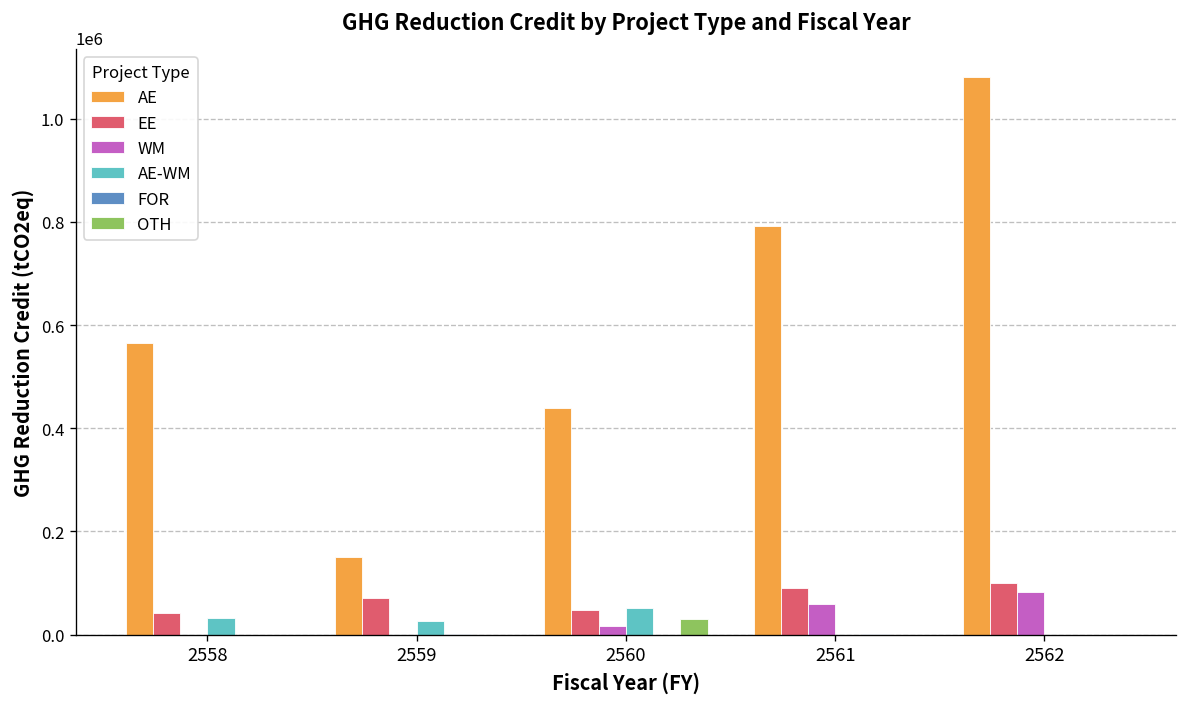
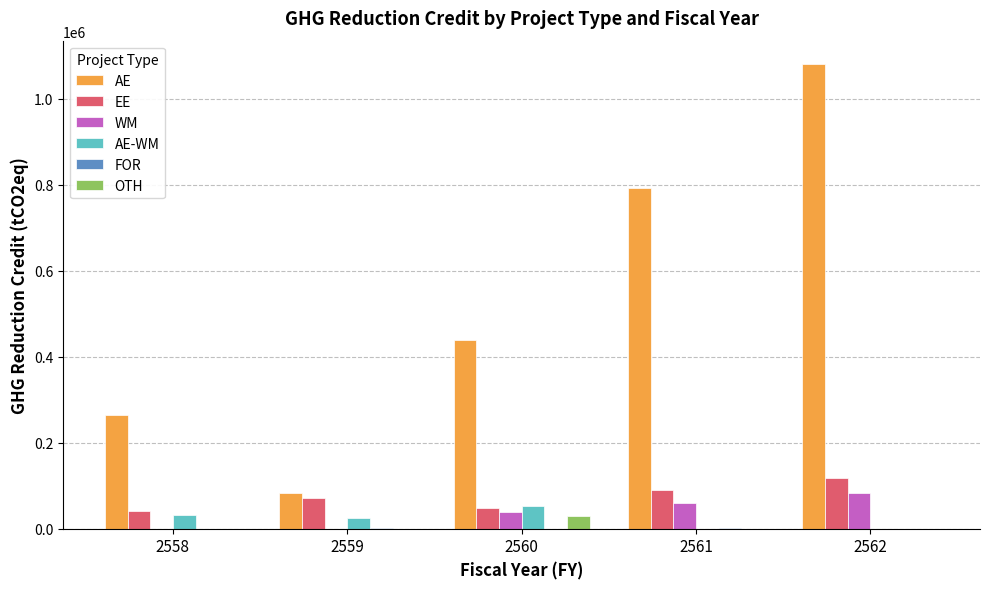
AE, 2558: 570000 -> 270000
AE, 2559: 150000 -> 80000
WM, 2560: 20000 -> 40000
EE, 2562: 100000 -> 120000
